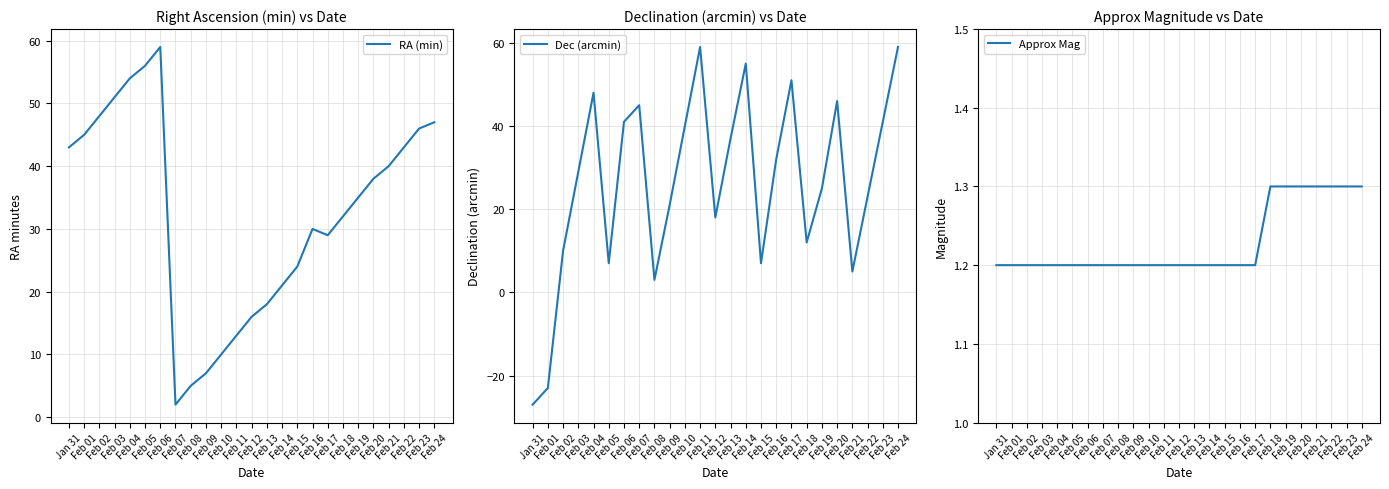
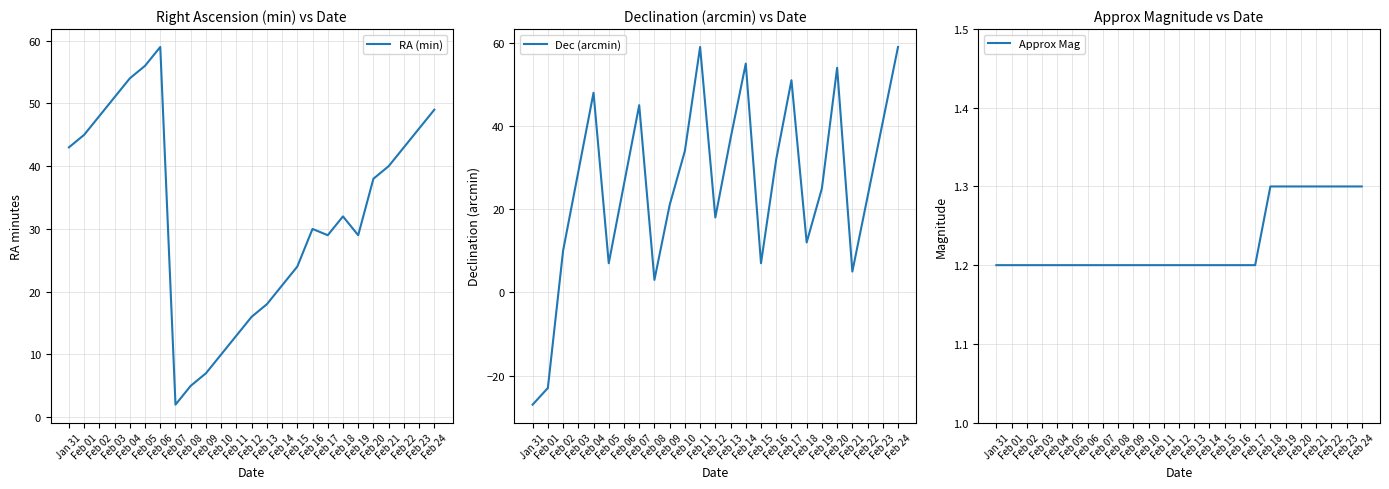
Right Ascension (min) vs Date, Feb 19: 35 -> 29
Right Ascension (min) vs Date, Feb 24: 47 -> 49
Declination (arcmin) vs Date, Feb 06: 41 -> 26
Declination (arcmin) vs Date, Feb 10: 40 -> 34
Declination (arcmin) vs Date, Feb 20: 46 -> 54
